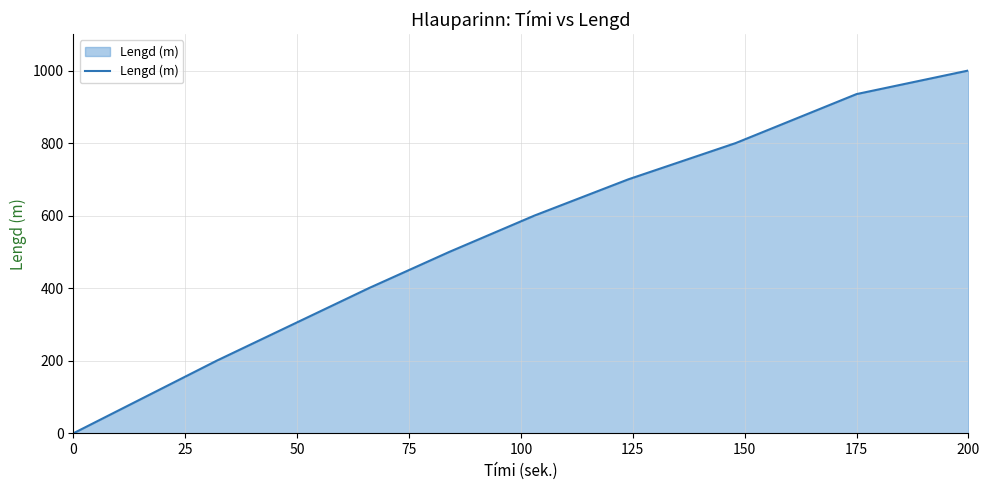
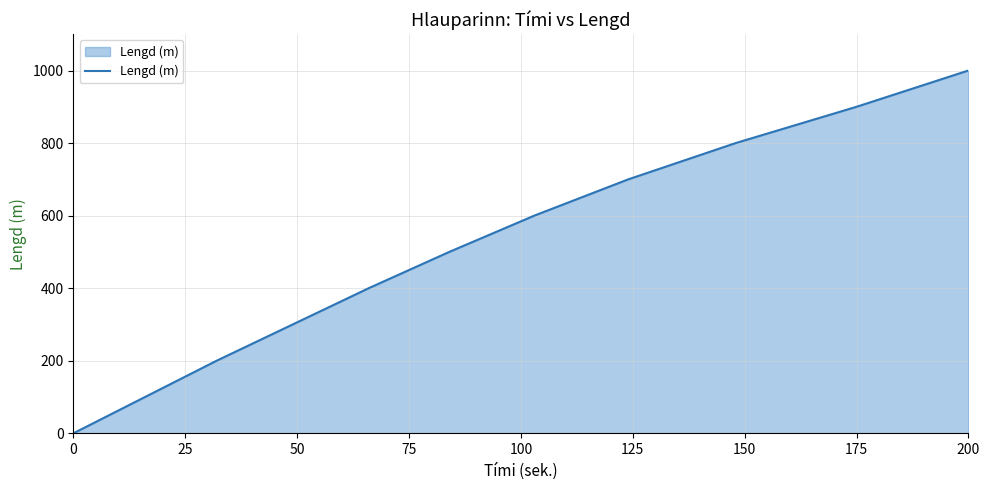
175: 940 -> 900
